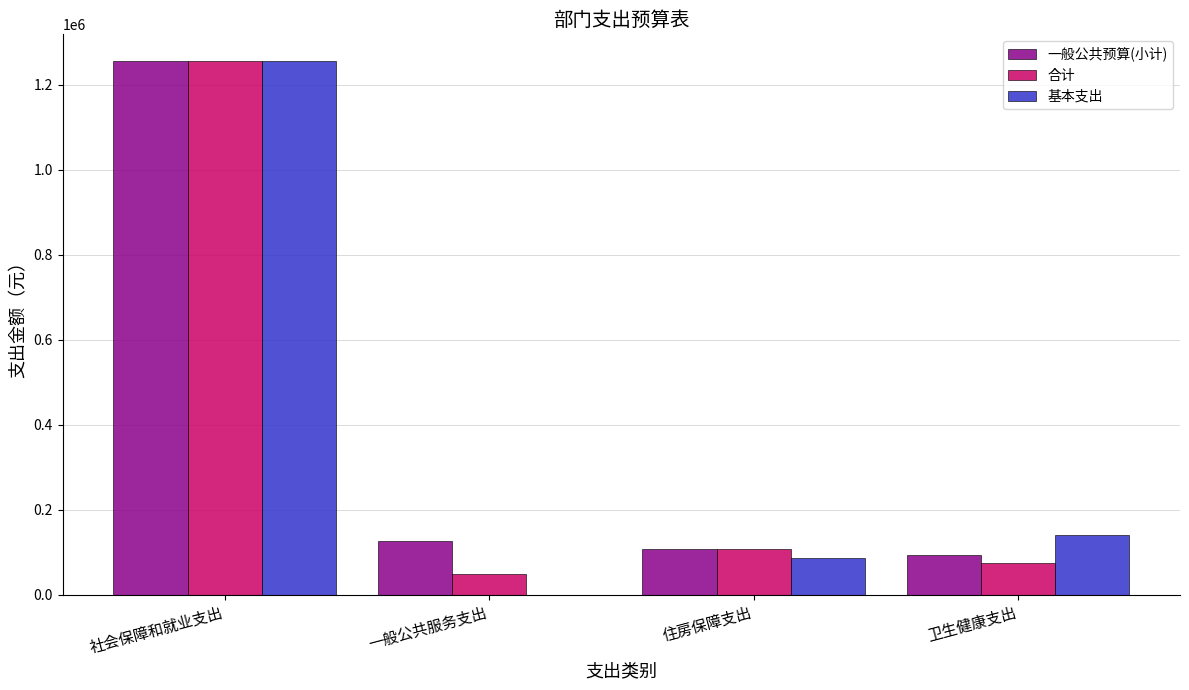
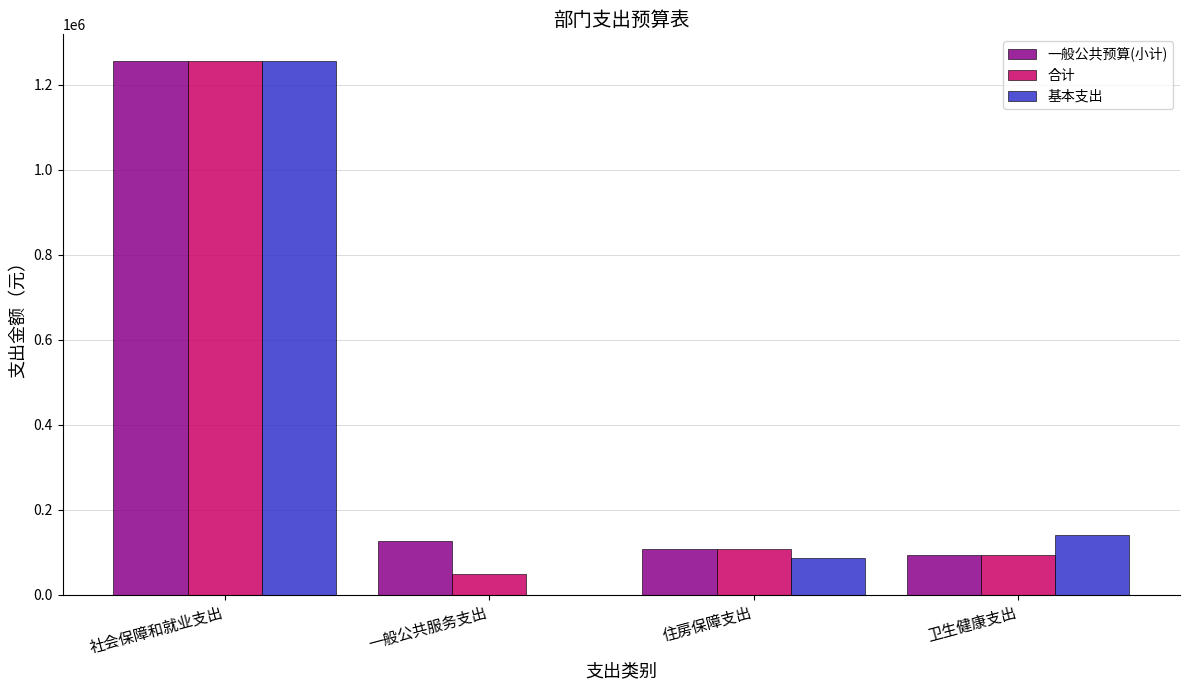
合计, 卫生健康支出: 70000 -> 90000
